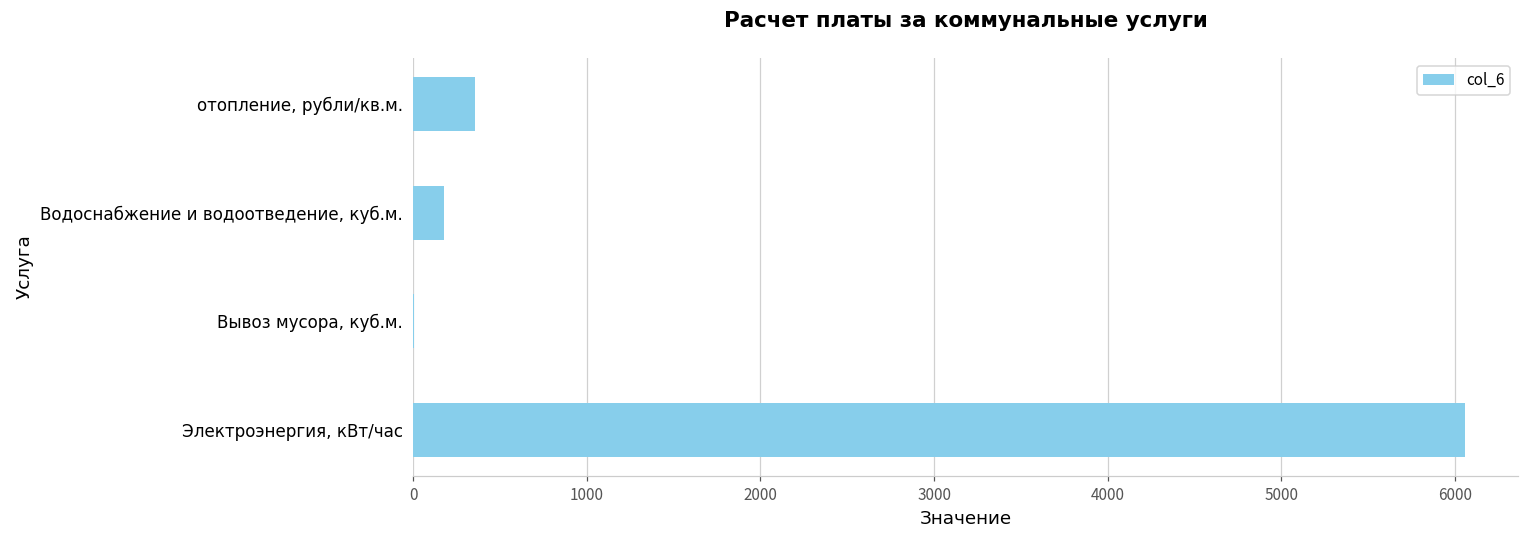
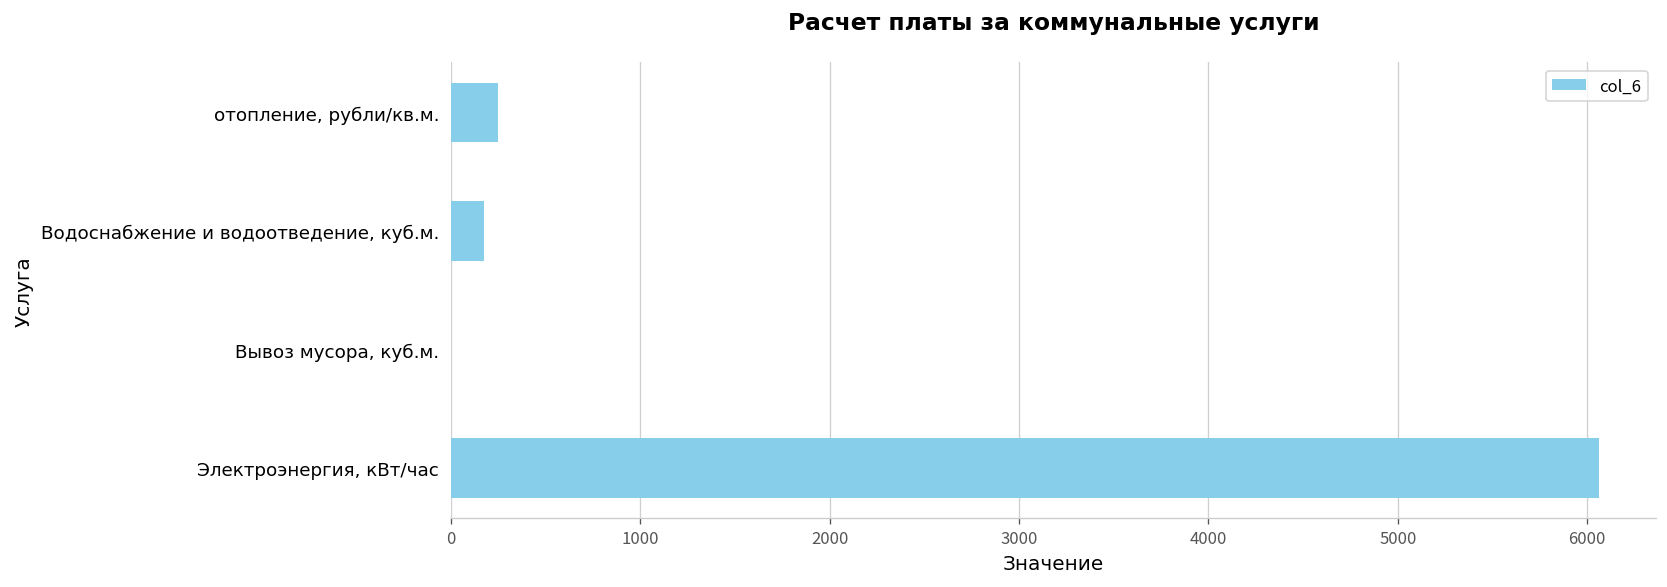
отопление, рубли/кв.м.: 360 -> 250
